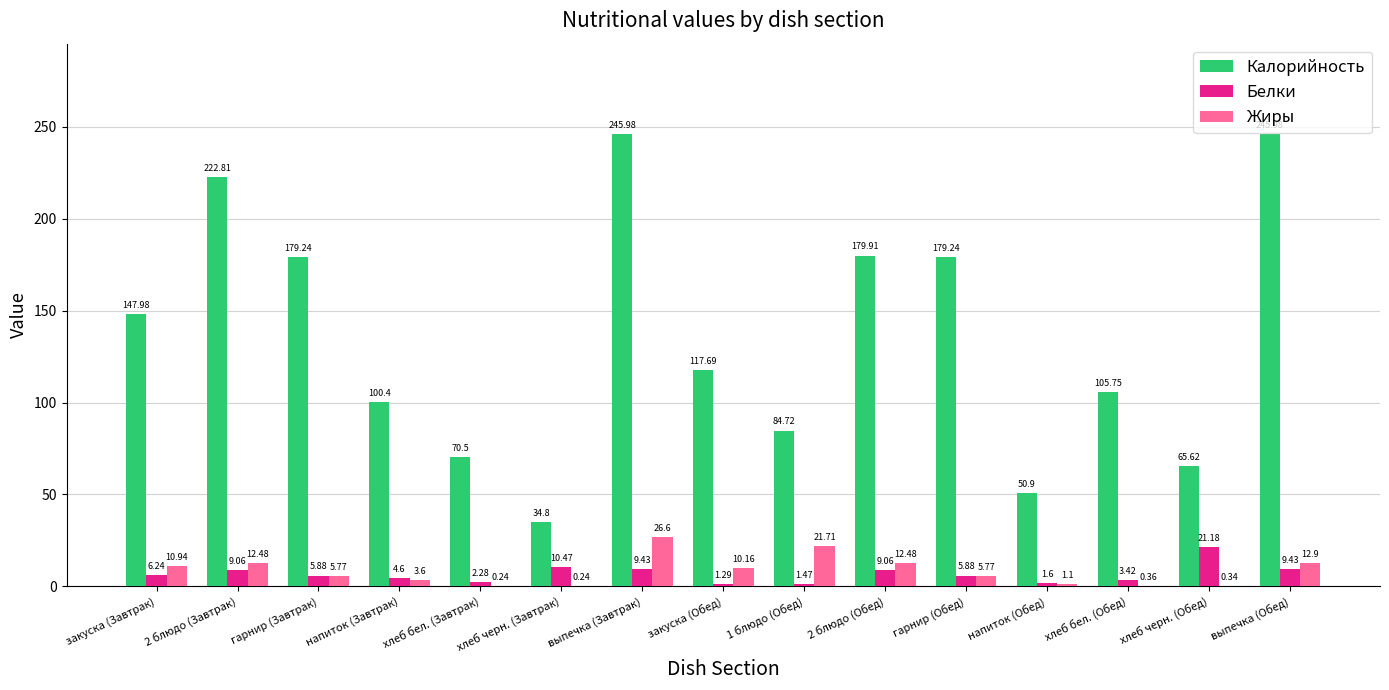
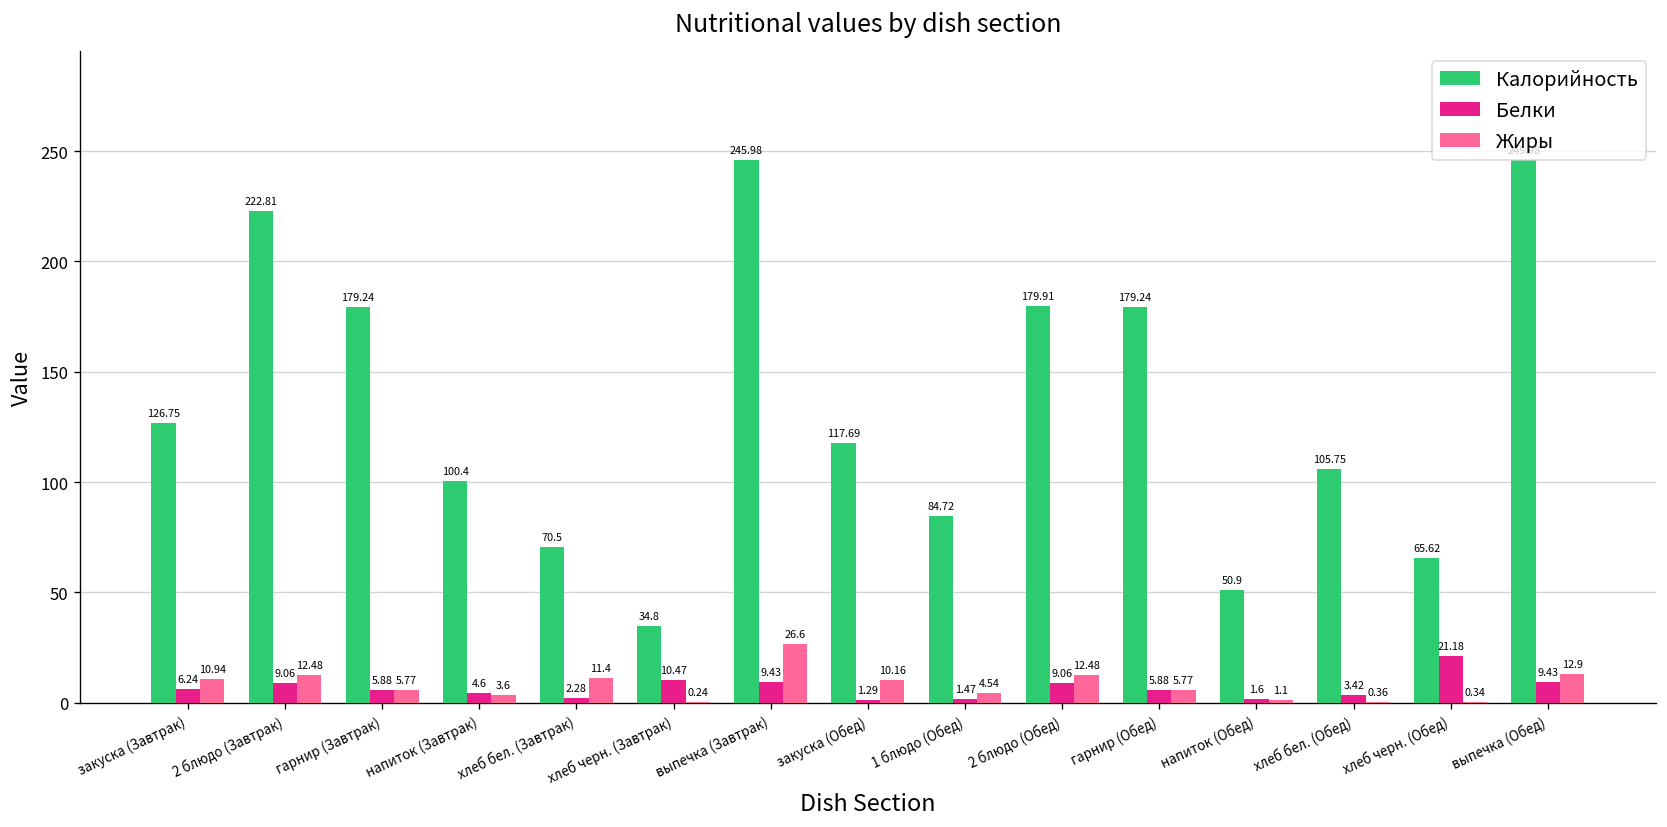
Калорийность, закуска (Завтрак): 147.98 -> 126.75
Жиры, хлеб бел. (Завтрак): 0.24 -> 11.4
Жиры, 1 блюдо (Обед): 21.71 -> 4.54
